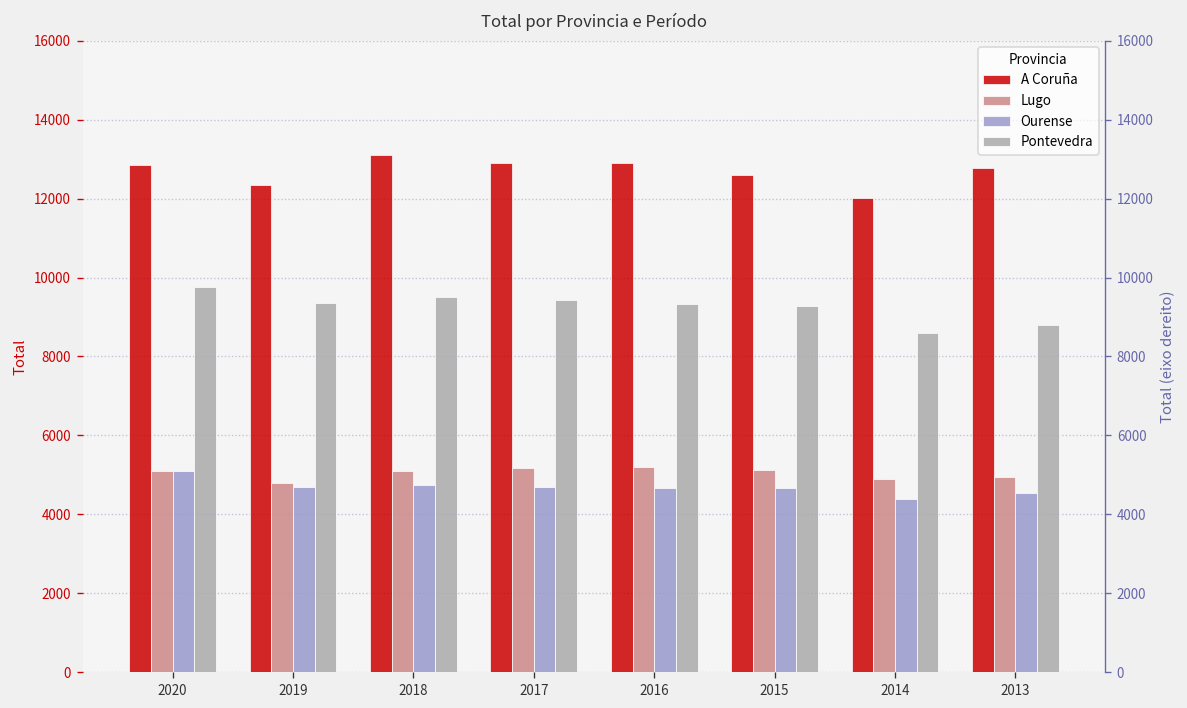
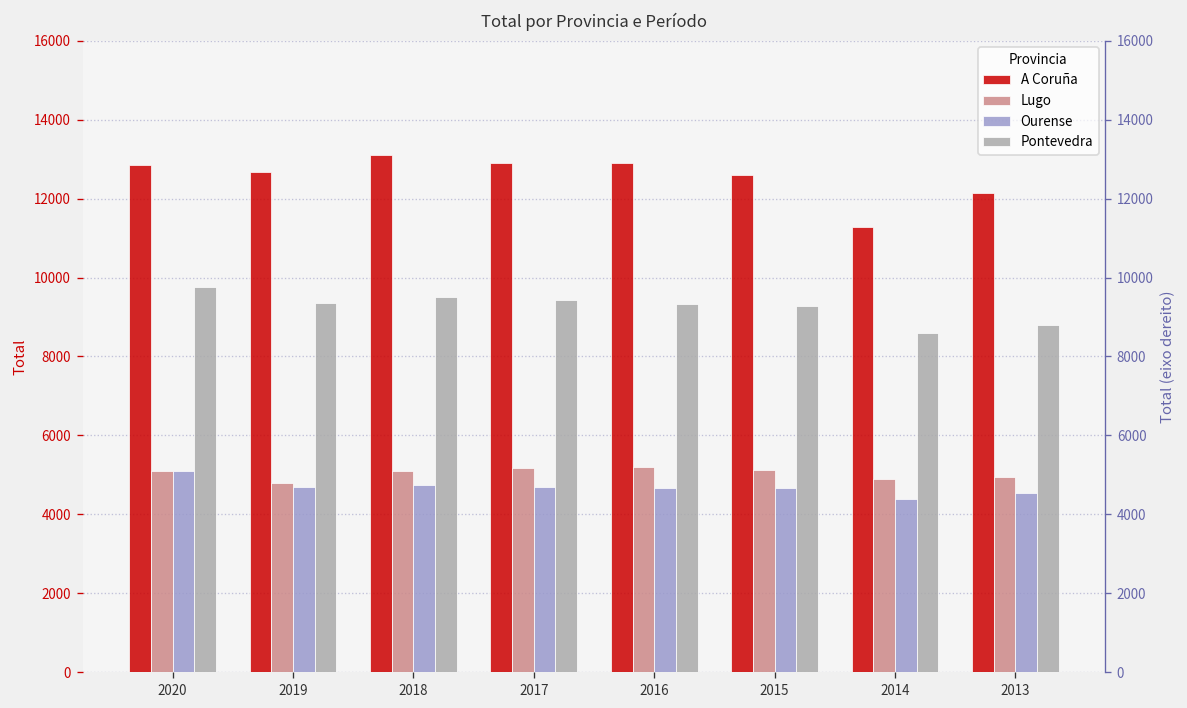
A Coruña, 2019: 12300 -> 12700
A Coruña, 2014: 12000 -> 11300
A Coruña, 2013: 12800 -> 12100
